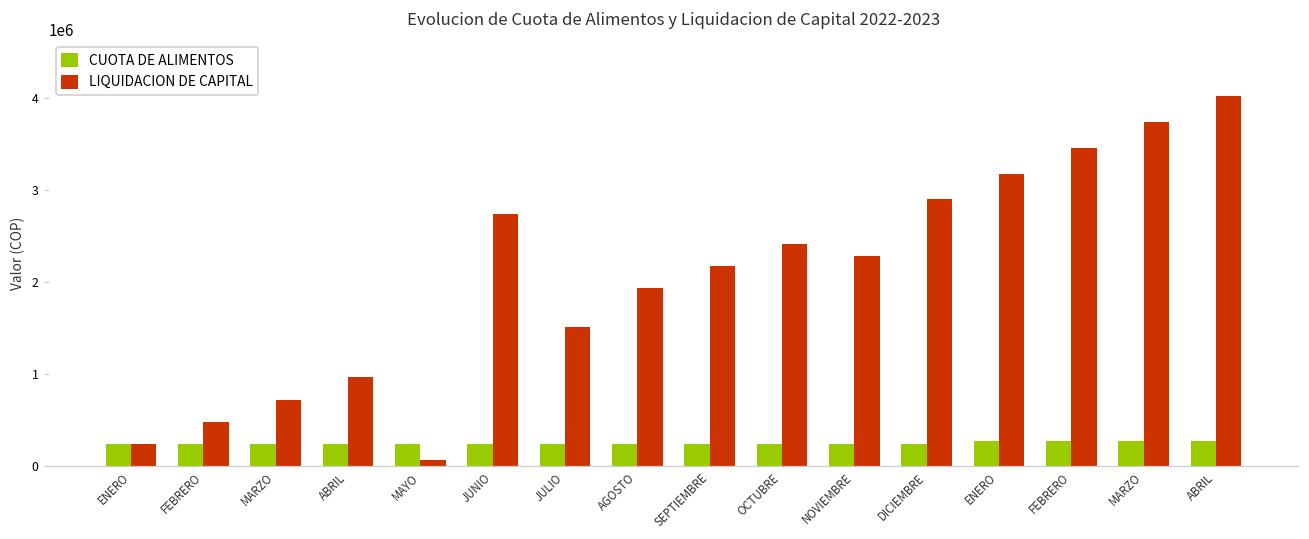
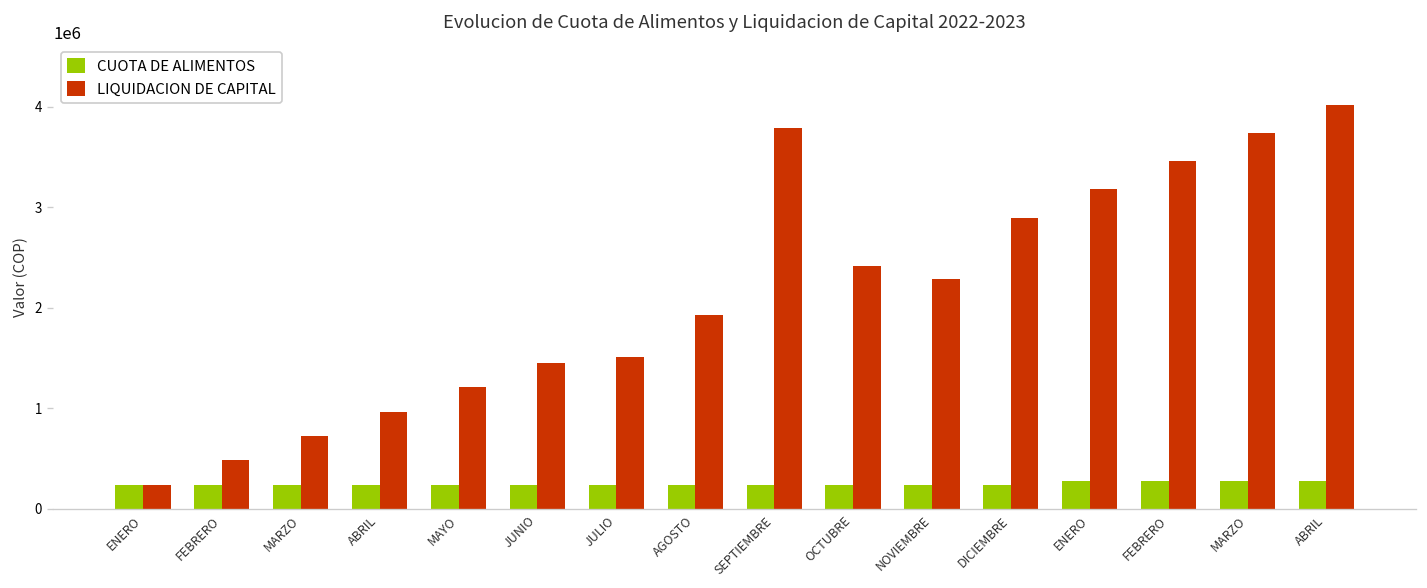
LIQUIDACION DE CAPITAL, MAYO: 100000 -> 1200000
LIQUIDACION DE CAPITAL, JUNIO: 2700000 -> 1400000
LIQUIDACION DE CAPITAL, SEPTIEMBRE: 2200000 -> 3800000
